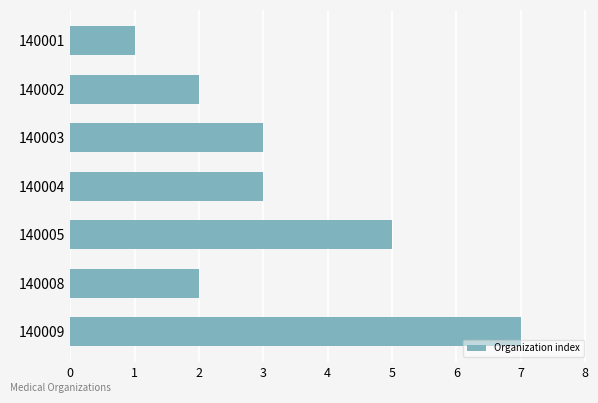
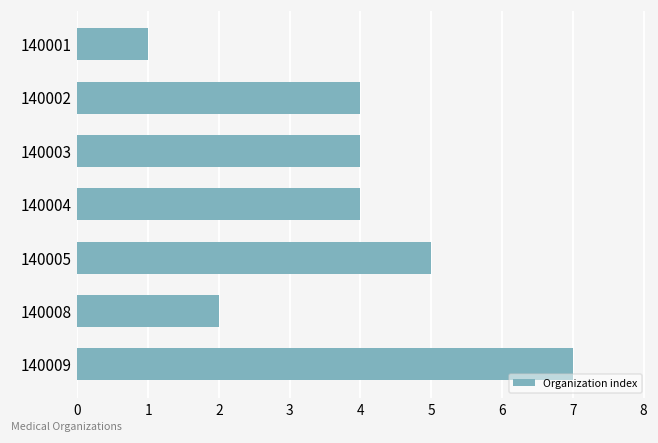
140002: 2 -> 4
140003: 3 -> 4
140004: 3 -> 4
